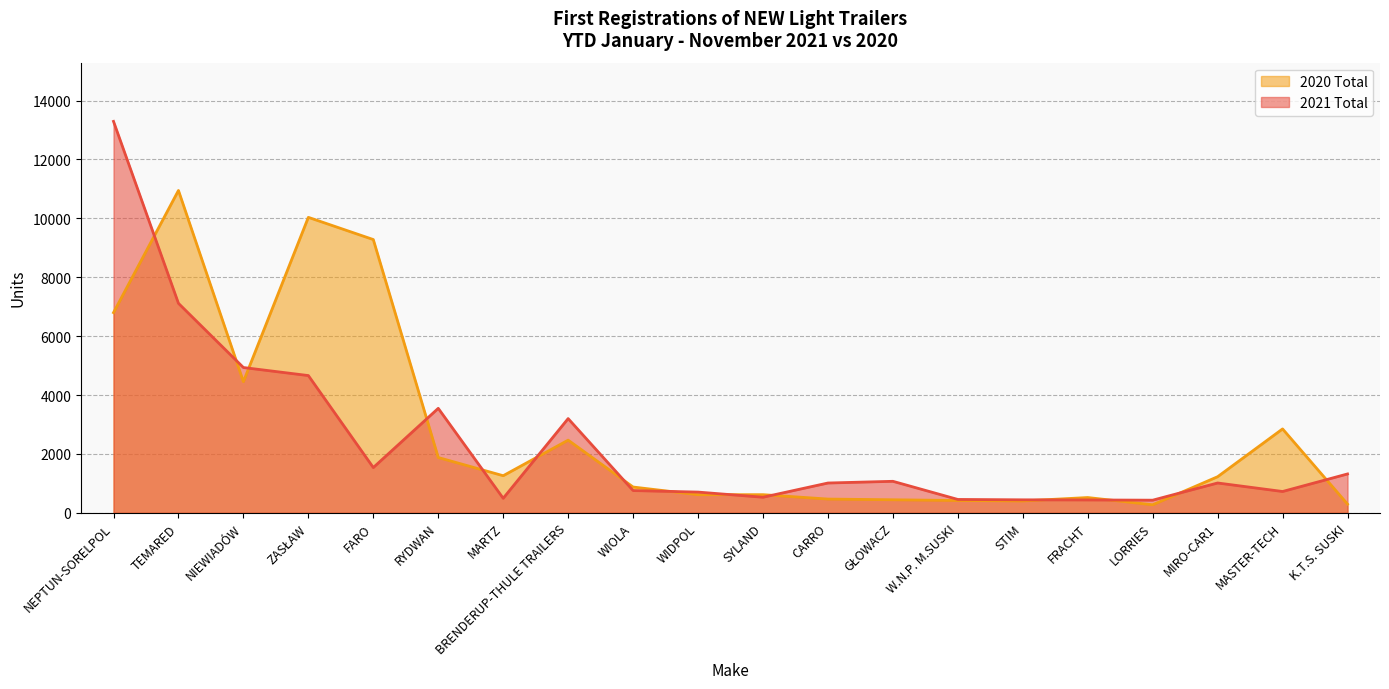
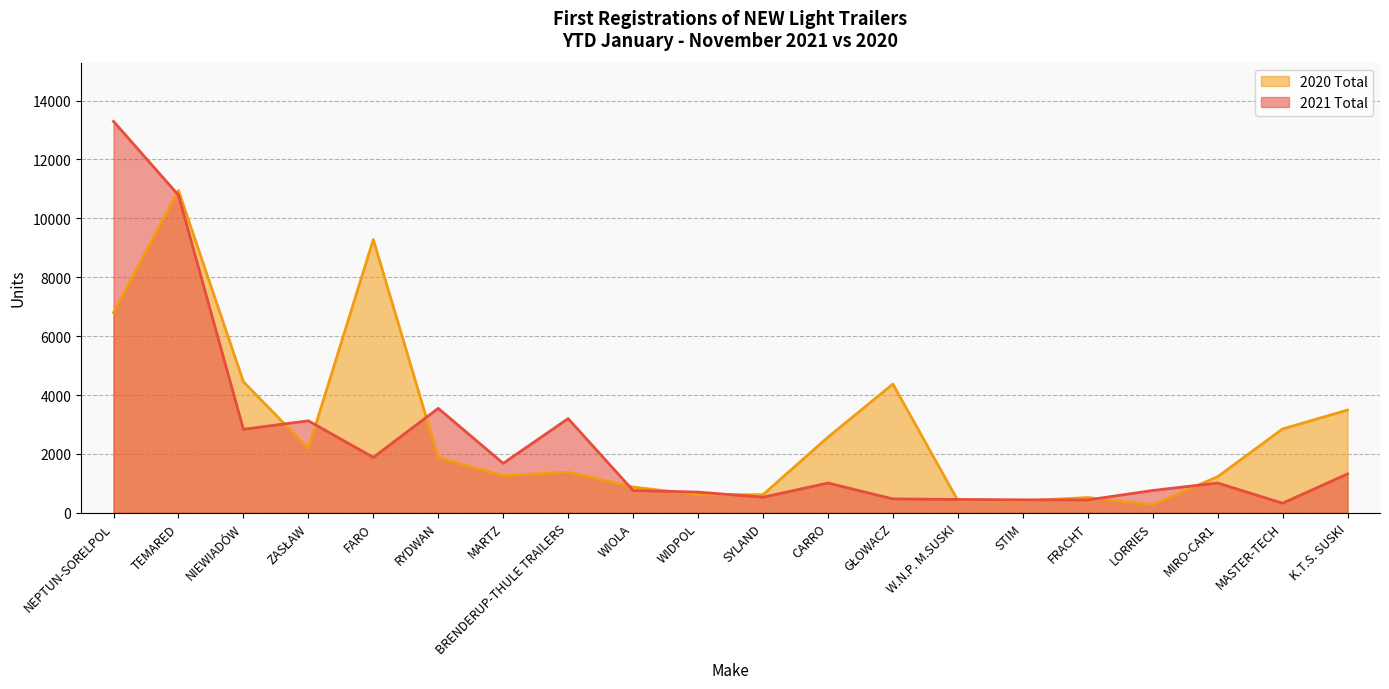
2021 Total, TEMARED: 7100 -> 10800
2021 Total, NIEWIADÓW: 4900 -> 2800
2020 Total, ZASŁAW: 10000 -> 2200
2021 Total, ZASŁAW: 4700 -> 3100
2021 Total, FARO: 1500 -> 1900
2021 Total, MARTZ: 500 -> 1700
2020 Total, BRENDERUP-THULE TRAILERS: 2500 -> 1400
2020 Total, CARRO: 500 -> 2600
2020 Total, GŁOWACZ: 400 -> 4400
2021 Total, GŁOWACZ: 1100 -> 500
2021 Total, LORRIES: 400 -> 800
2021 Total, MASTER-TECH: 700 -> 300
2020 Total, K.T.S. SUSKI: 300 -> 3500
